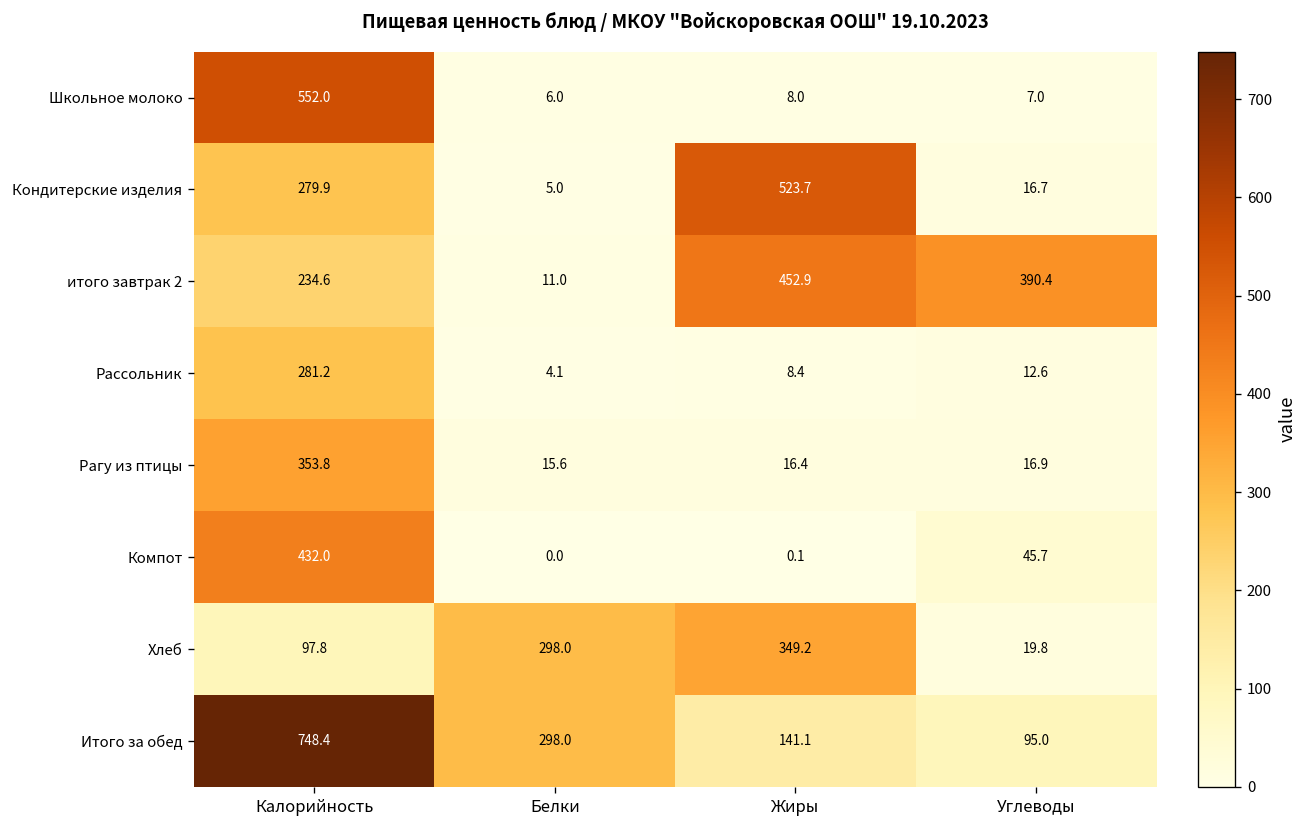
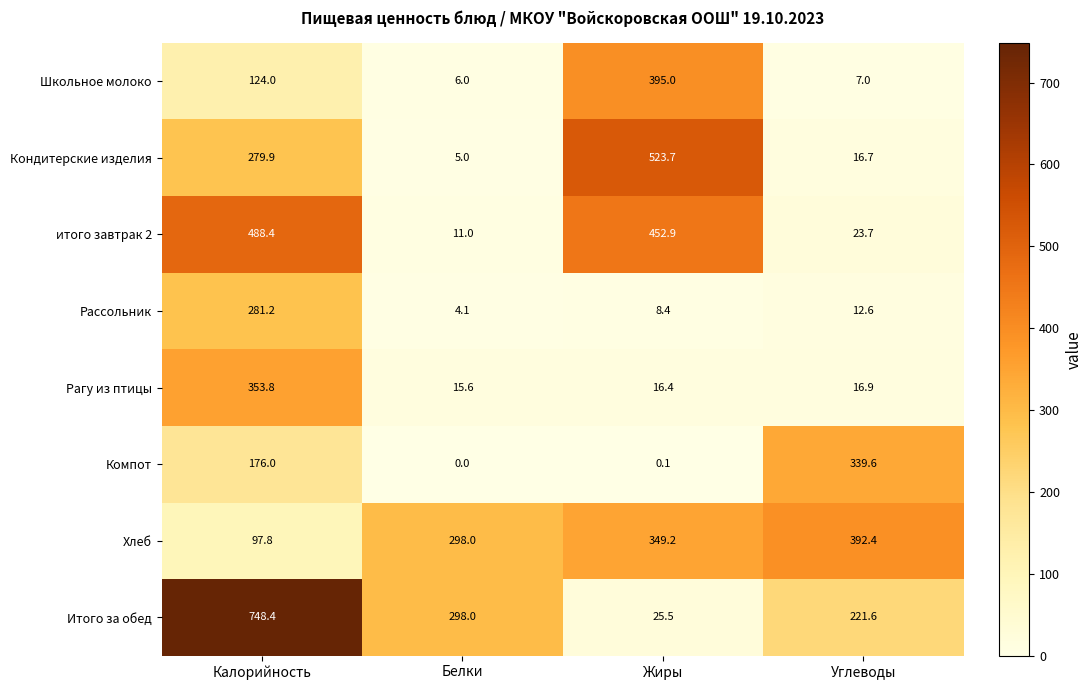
Школьное молоко, Калорийность: 552.0 -> 124.0
Школьное молоко, Жиры: 8.0 -> 395.0
итого завтрак 2, Калорийность: 234.6 -> 488.4
итого завтрак 2, Углеводы: 390.4 -> 23.7
Компот, Калорийность: 432.0 -> 176.0
Компот, Углеводы: 45.7 -> 339.6
Хлеб, Углеводы: 19.8 -> 392.4
Итого за обед, Жиры: 141.1 -> 25.5
Итого за обед, Углеводы: 95.0 -> 221.6
